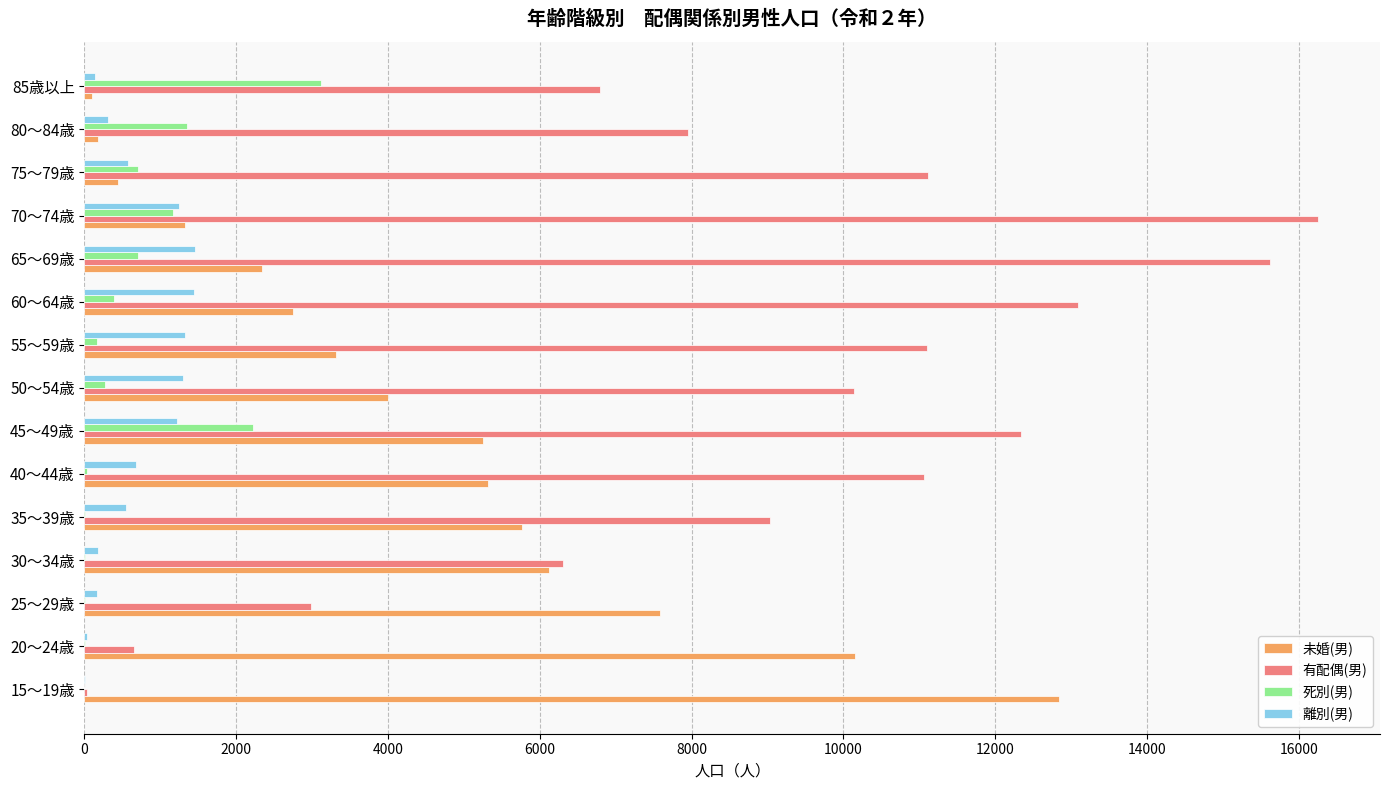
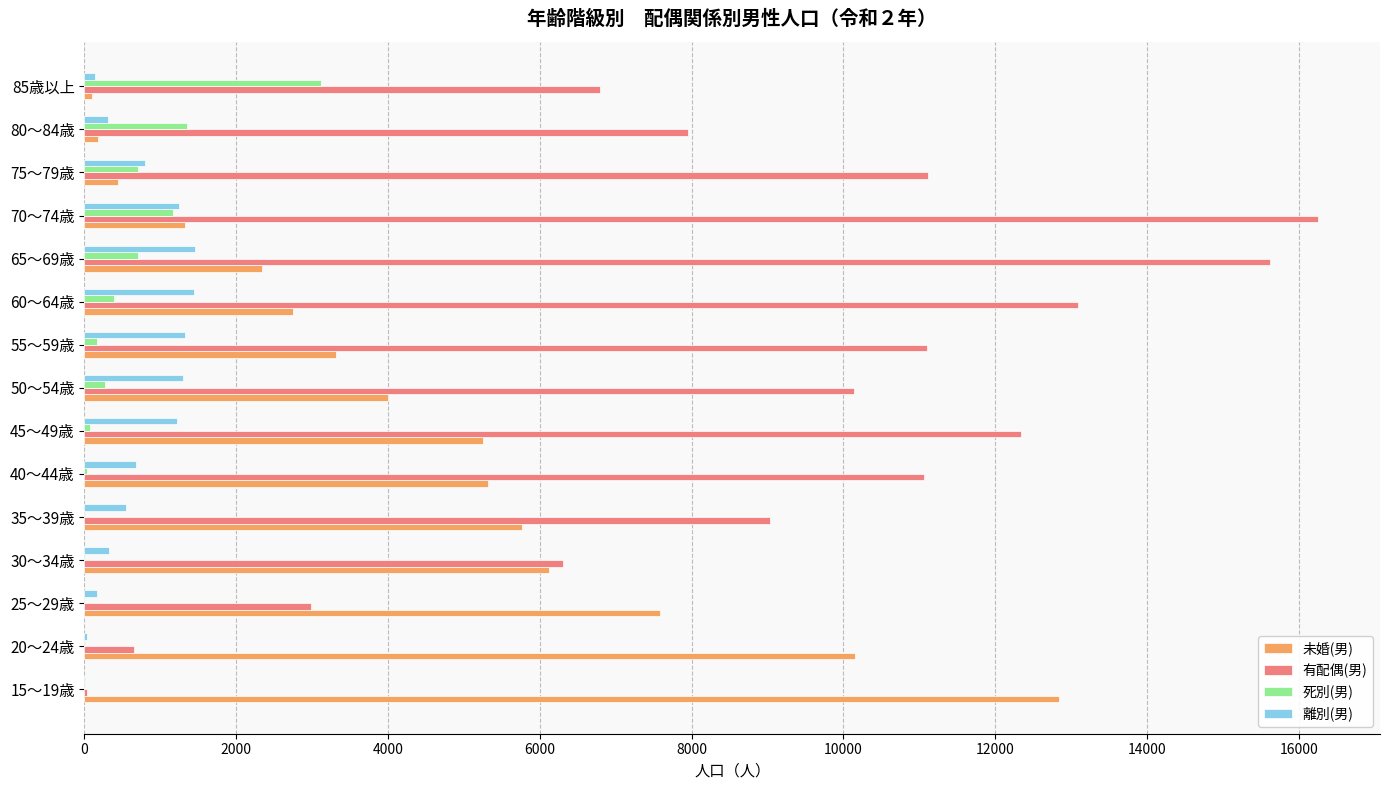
離別(男), 75～79歳: 600 -> 800
死別(男), 45～49歳: 2200 -> 100
離別(男), 30～34歳: 200 -> 300
